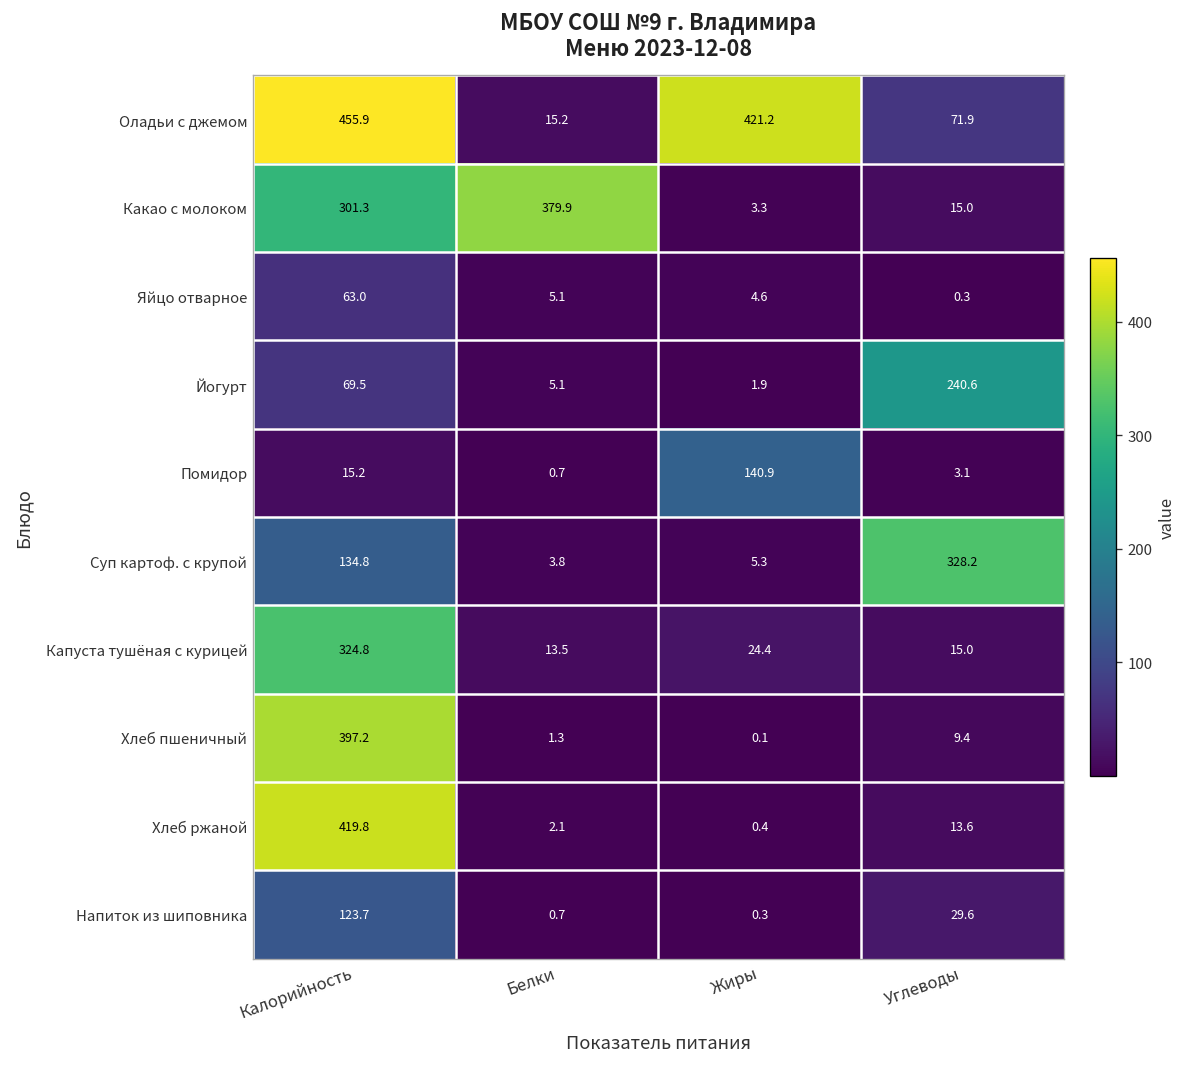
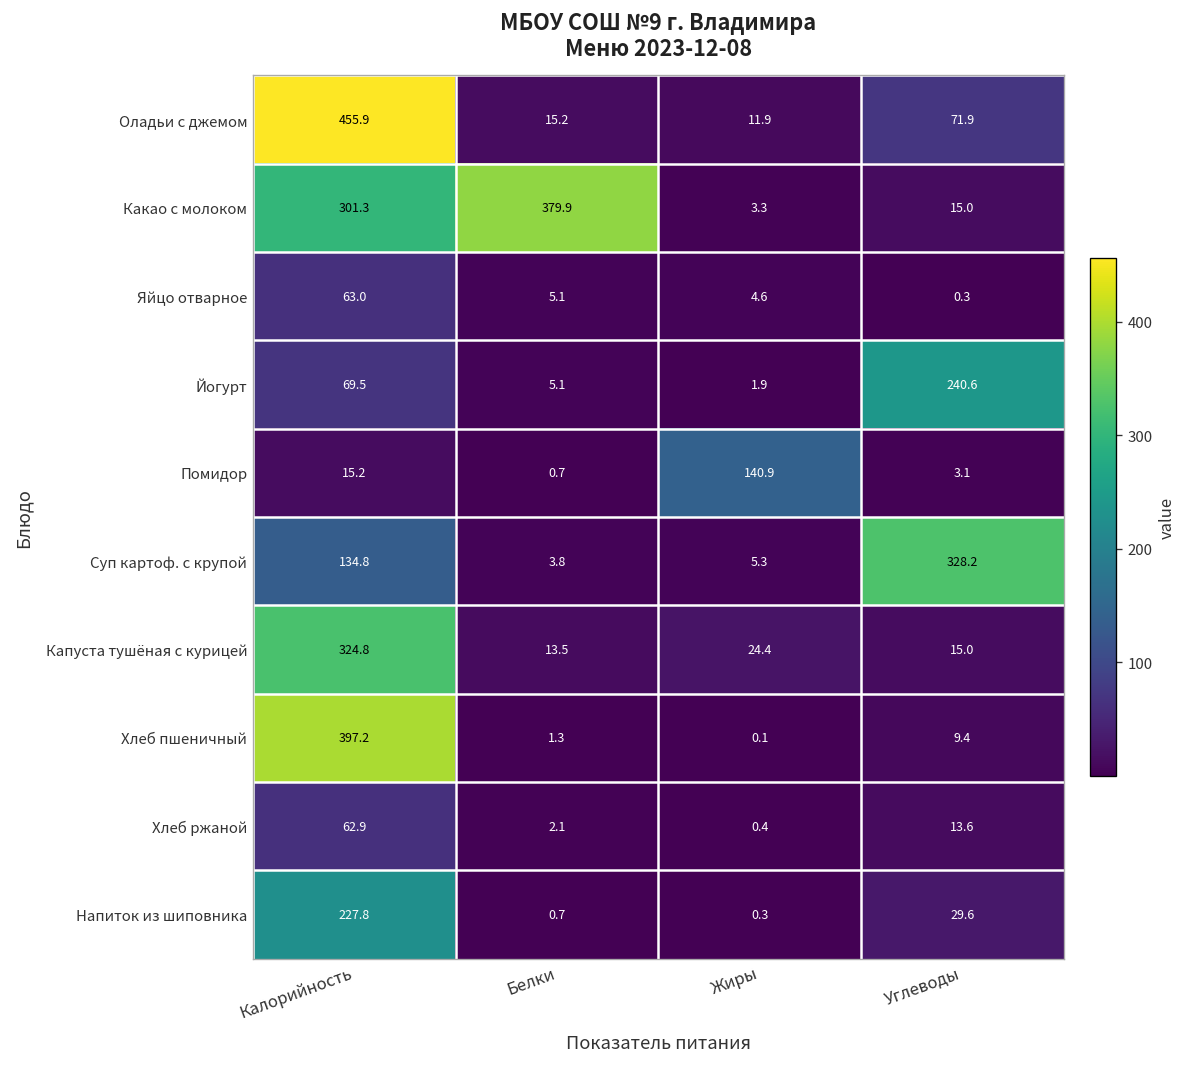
Оладьи с джемом, Жиры: 421.2 -> 11.9
Хлеб ржаной, Калорийность: 419.8 -> 62.9
Напиток из шиповника, Калорийность: 123.7 -> 227.8
